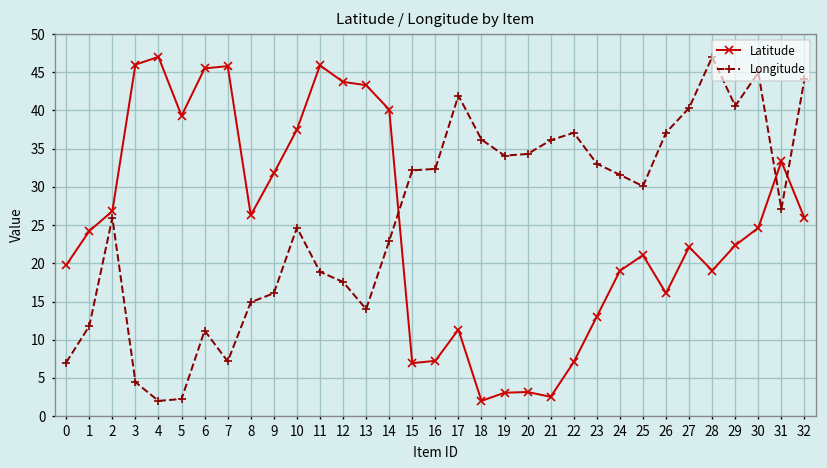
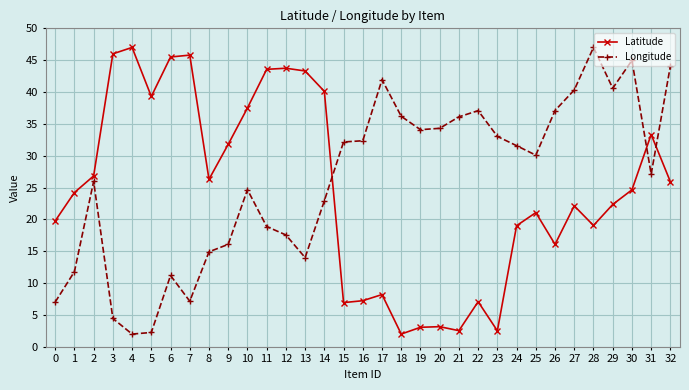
Latitude, 11: 46 -> 44
Latitude, 17: 11 -> 8
Latitude, 23: 13 -> 3
